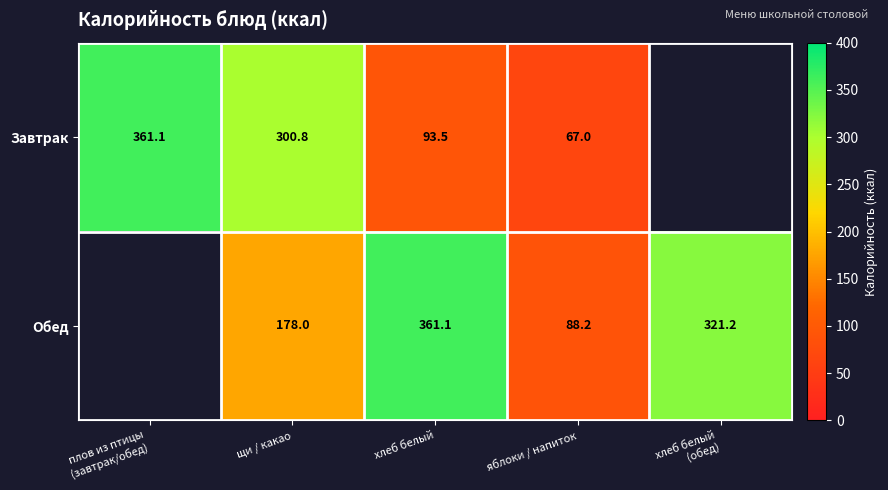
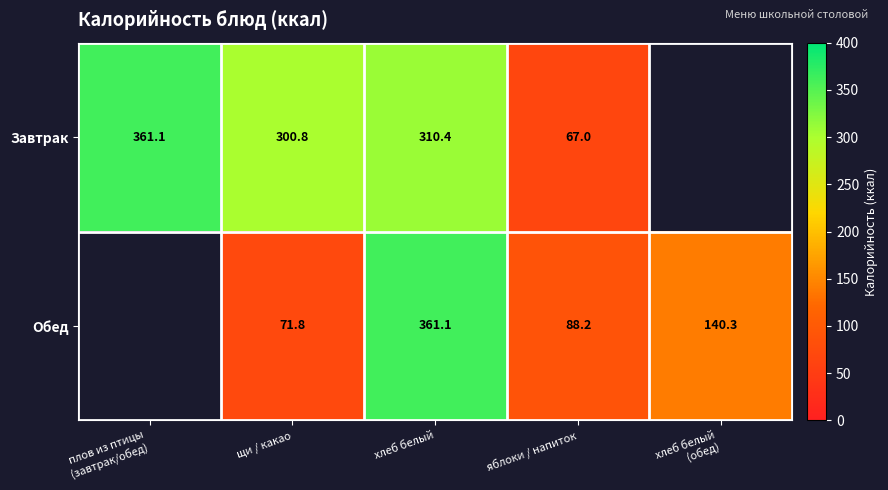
Завтрак, хлеб белый: 93.5 -> 310.4
Обед, щи / какао: 178.0 -> 71.8
Обед, хлеб белый (обед): 321.2 -> 140.3
